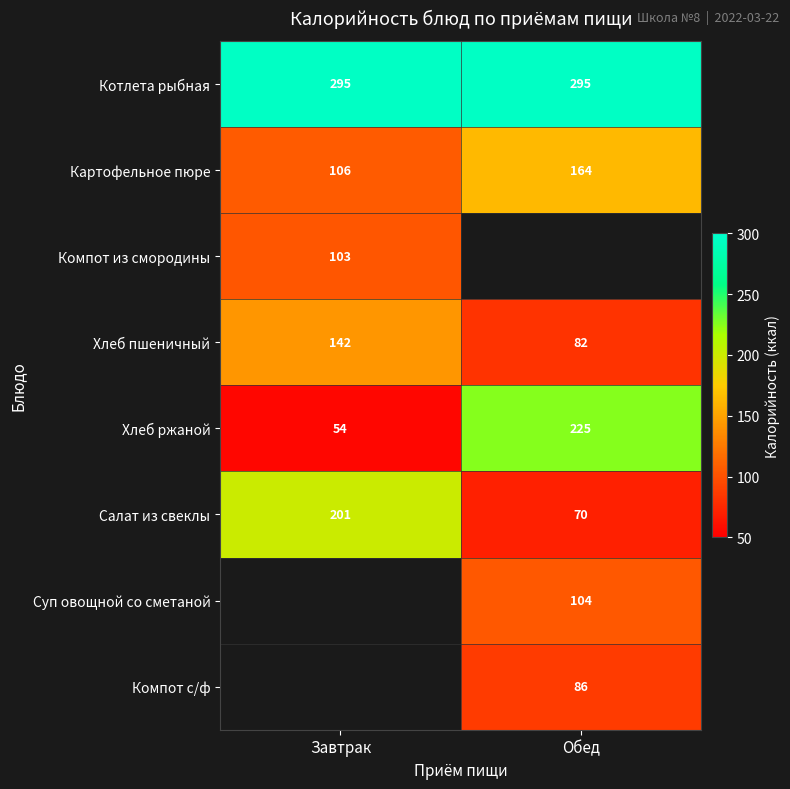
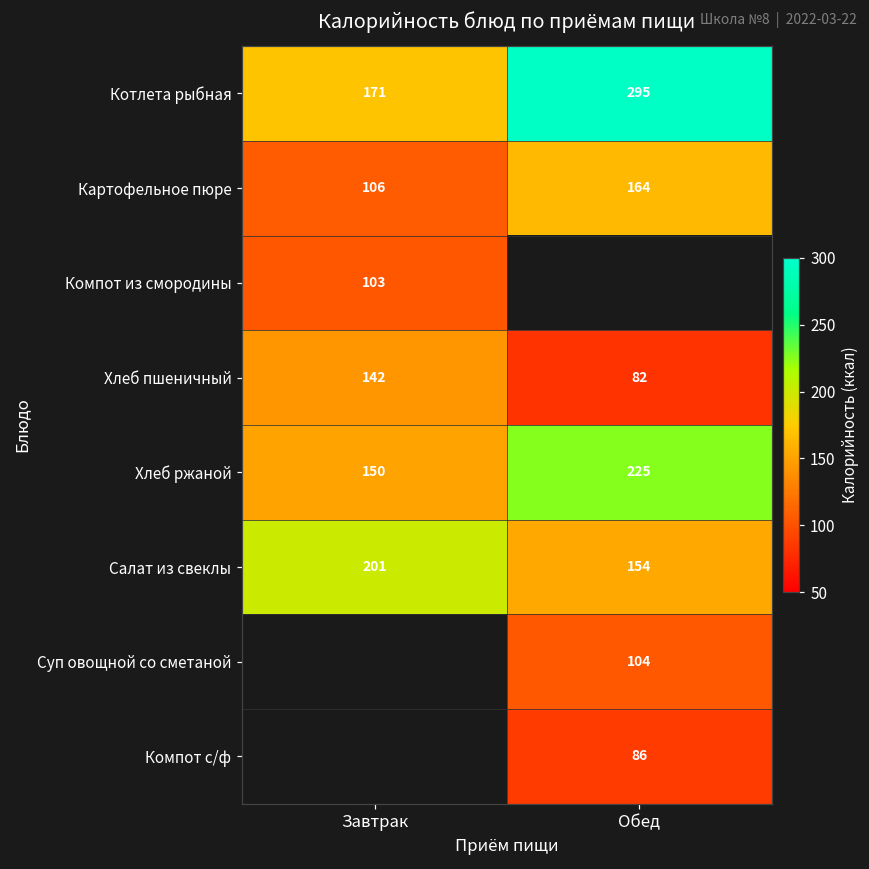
Котлета рыбная, Завтрак: 295 -> 171
Хлеб ржаной, Завтрак: 54 -> 150
Салат из свеклы, Обед: 70 -> 154
